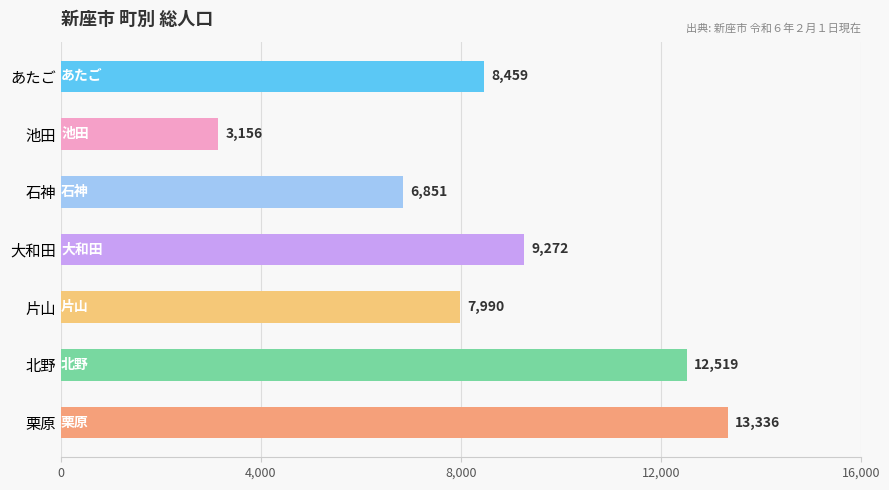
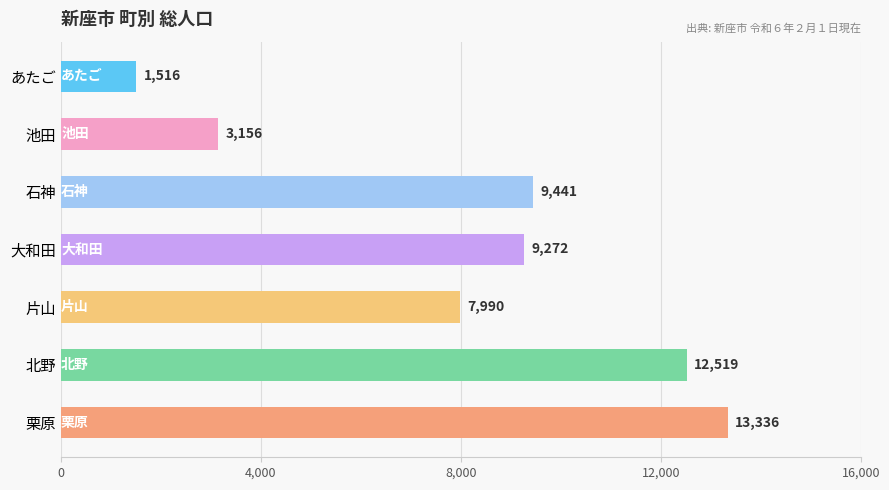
あたご: 8,459 -> 1,516
石神: 6,851 -> 9,441
